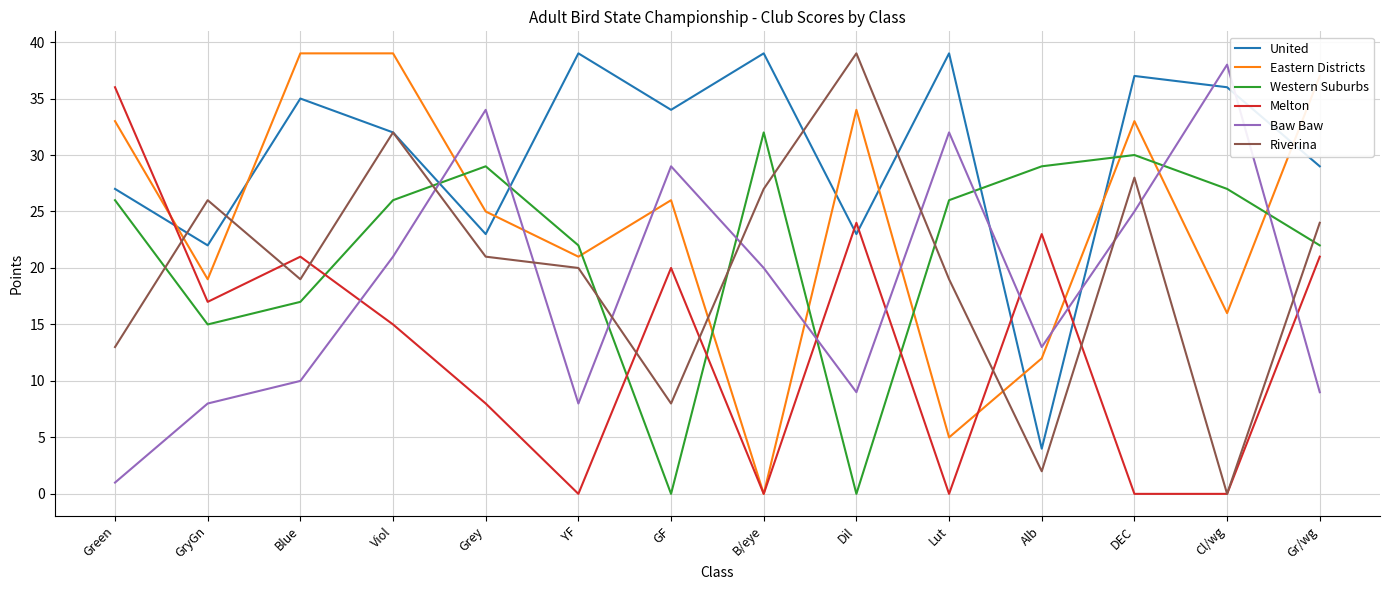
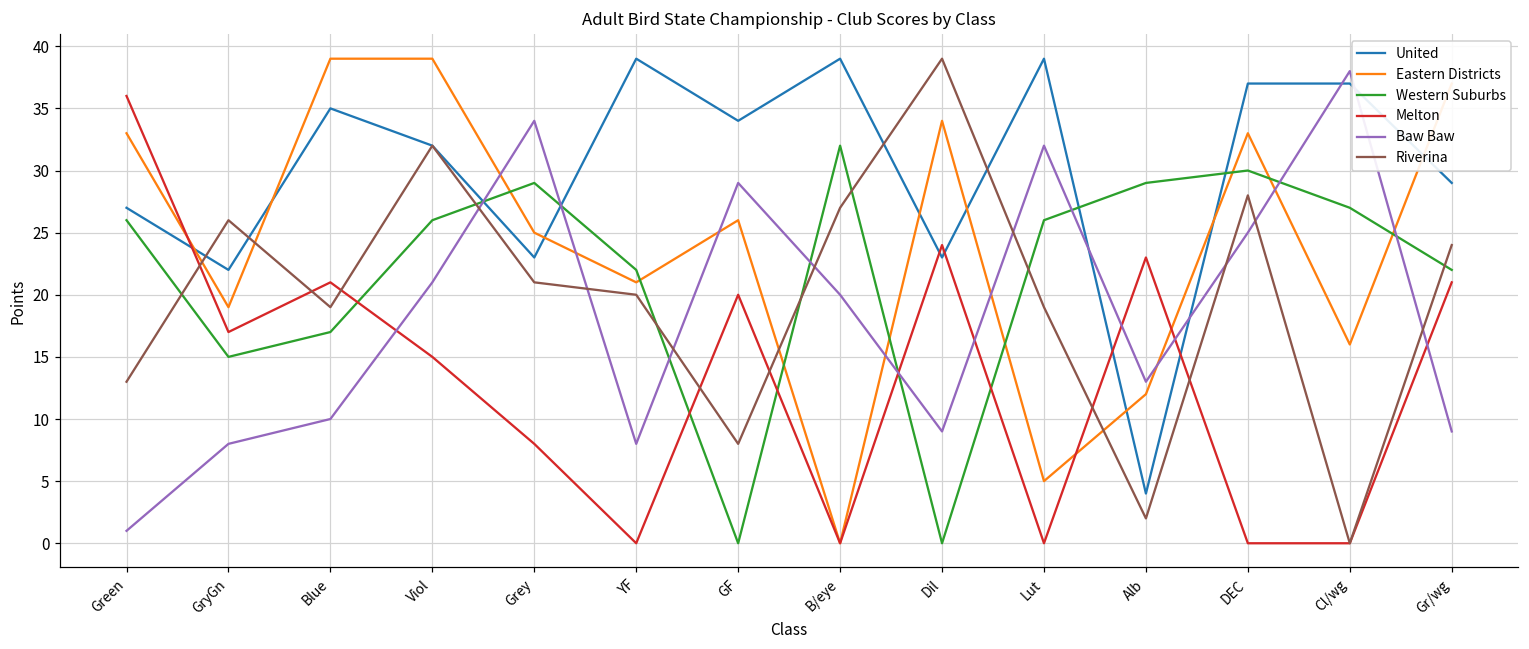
United, Cl/wg: 36 -> 37
